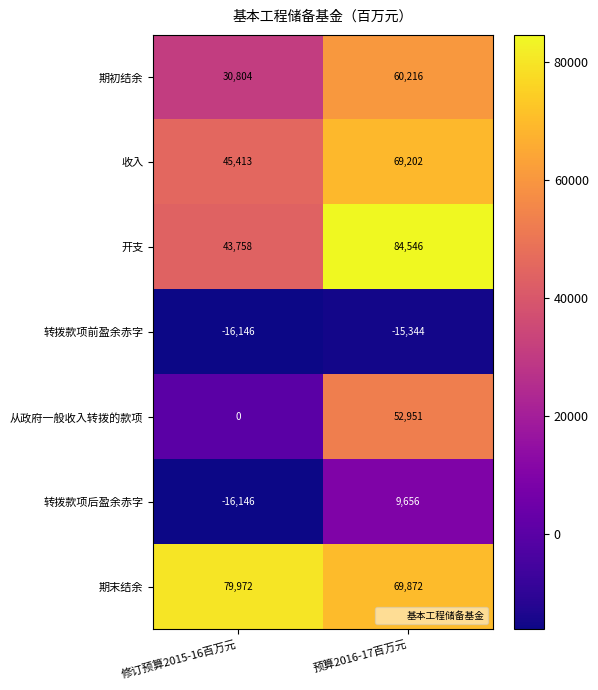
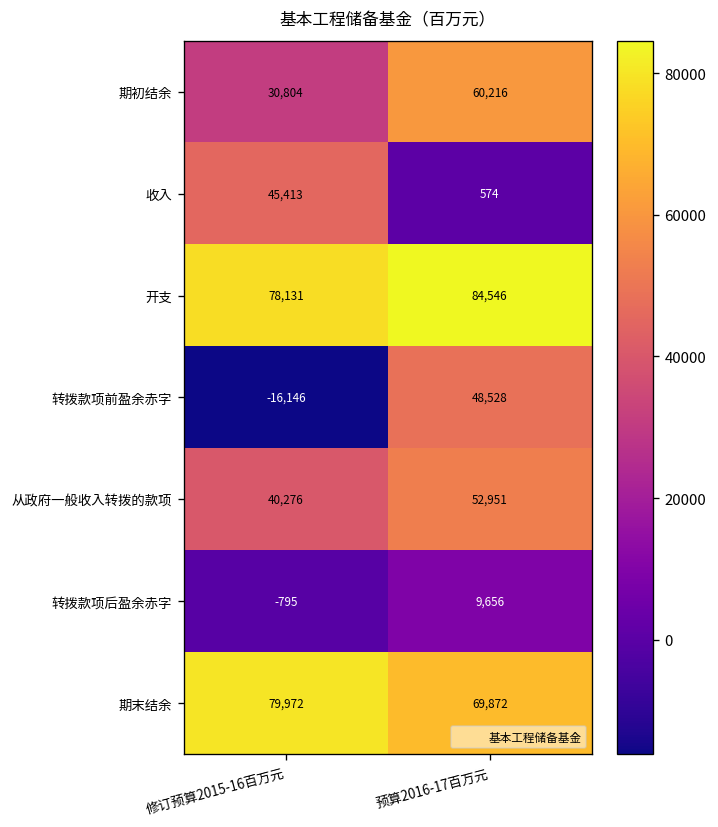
收入, 预算2016-17百万元: 69,202 -> 574
开支, 修订预算2015-16百万元: 43,758 -> 78,131
转拨款项前盈余赤字, 预算2016-17百万元: -15,344 -> 48,528
从政府一般收入转拨的款项, 修订预算2015-16百万元: 0 -> 40,276
转拨款项后盈余赤字, 修订预算2015-16百万元: -16,146 -> -795
